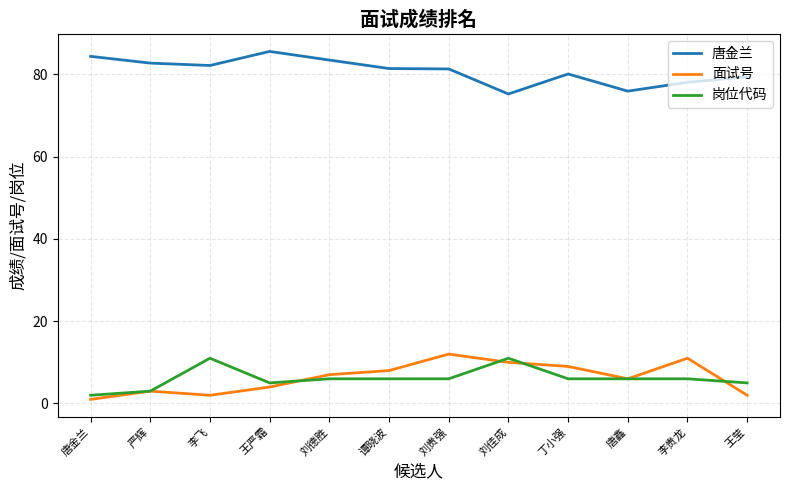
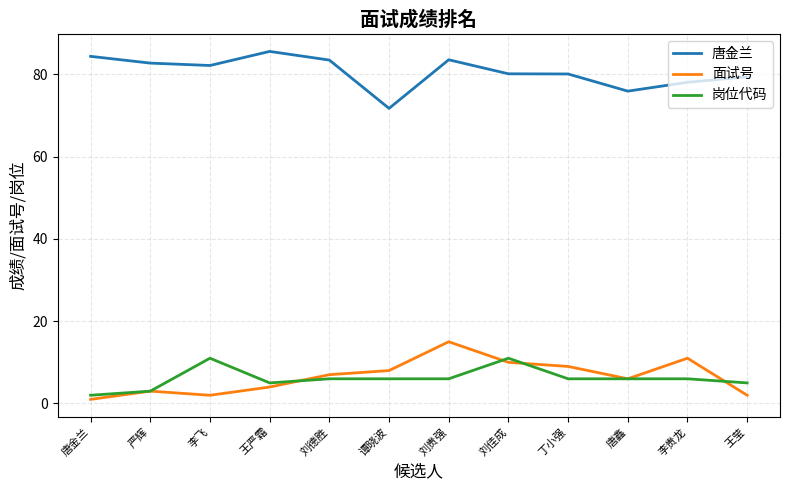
唐金兰, 谭晓波: 81 -> 72
唐金兰, 刘贵强: 81 -> 84
面试号, 刘贵强: 12 -> 15
唐金兰, 刘佳成: 75 -> 80
